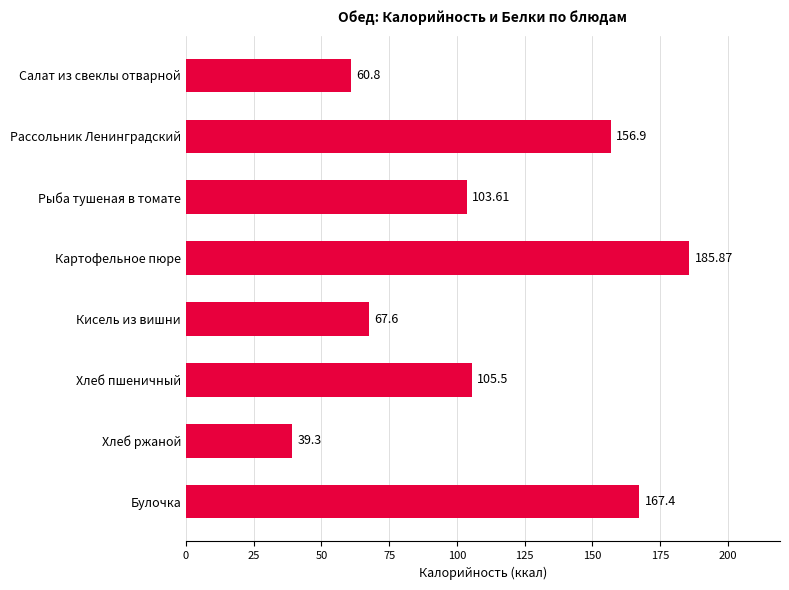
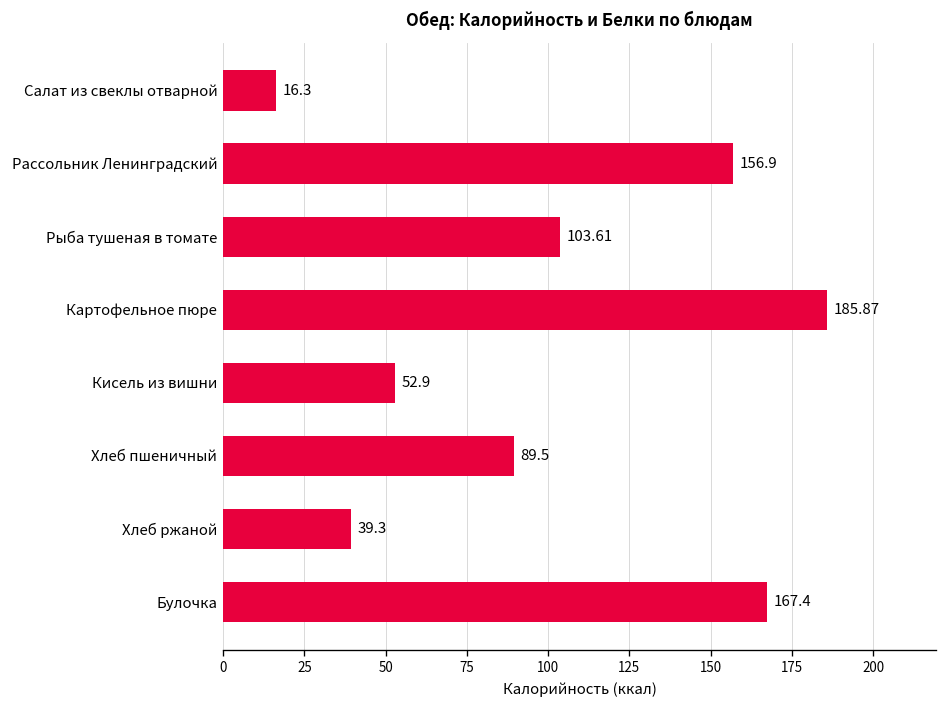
Салат из свеклы отварной: 60.8 -> 16.3
Кисель из вишни: 67.6 -> 52.9
Хлеб пшеничный: 105.5 -> 89.5
